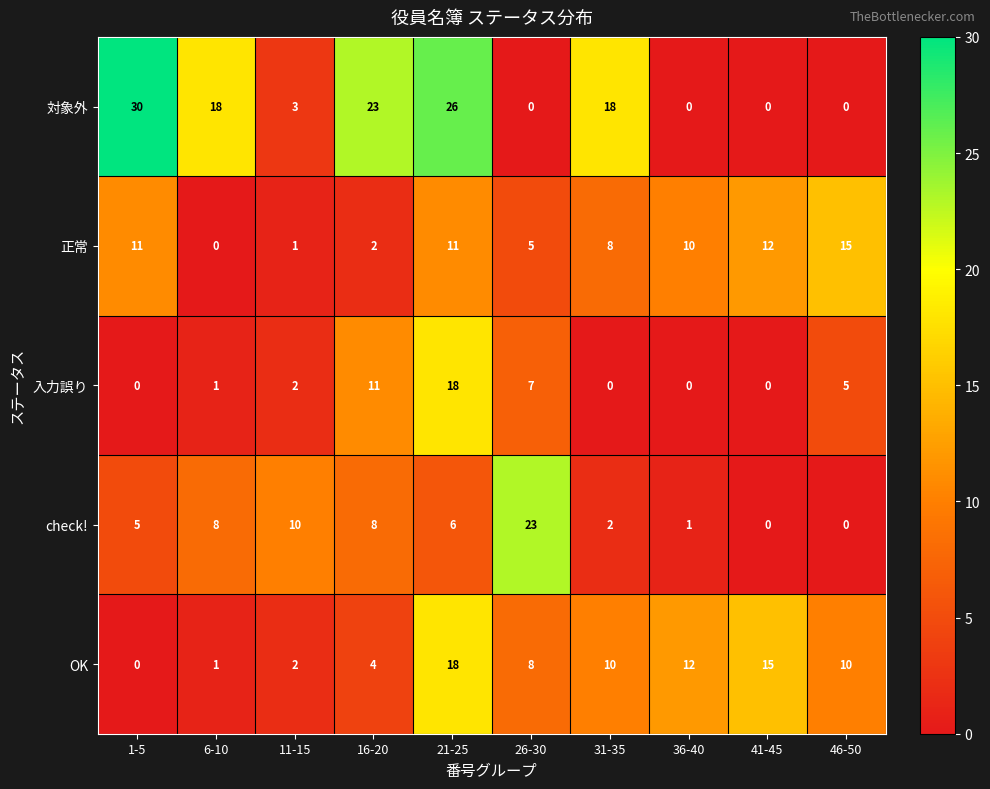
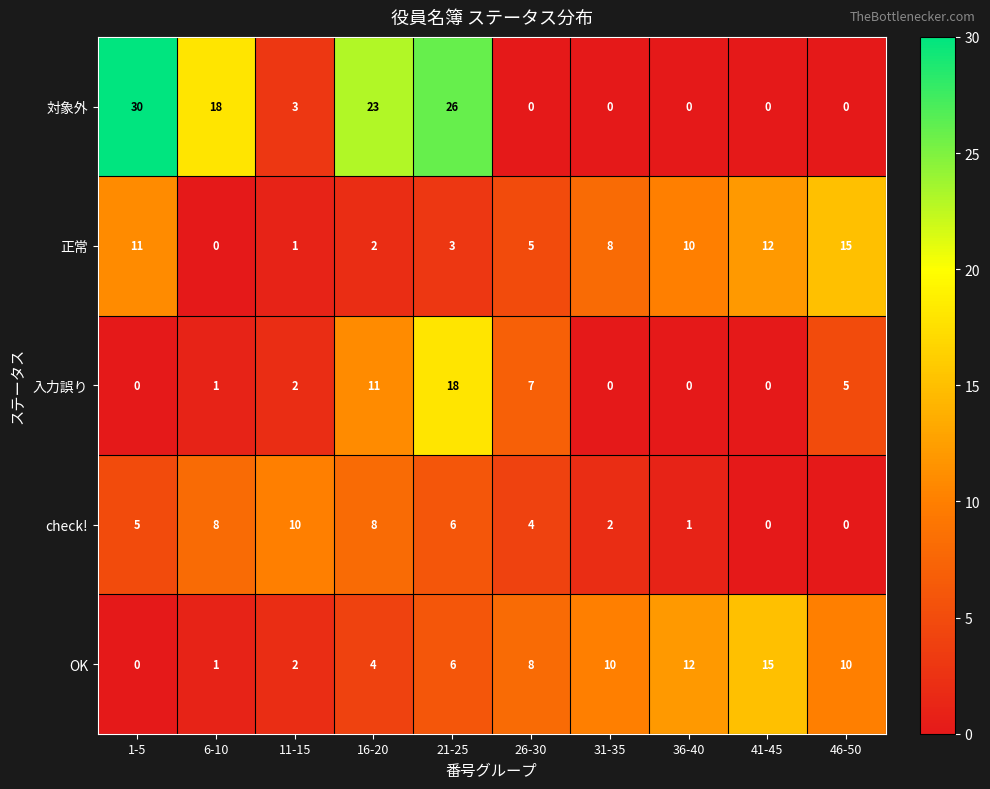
対象外, 31-35: 18 -> 0
正常, 21-25: 11 -> 3
check!, 26-30: 23 -> 4
OK, 21-25: 18 -> 6
